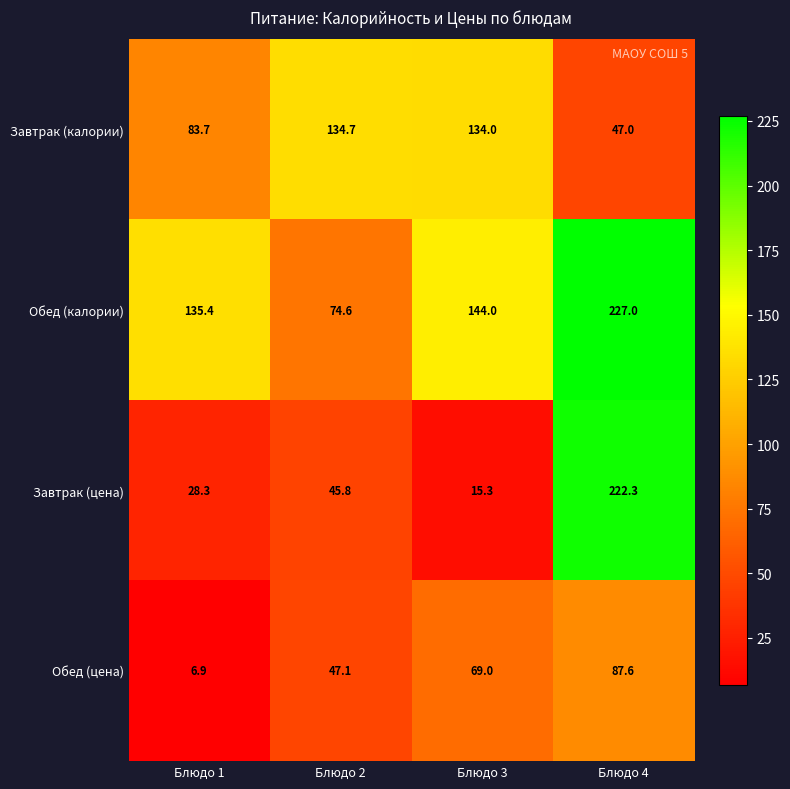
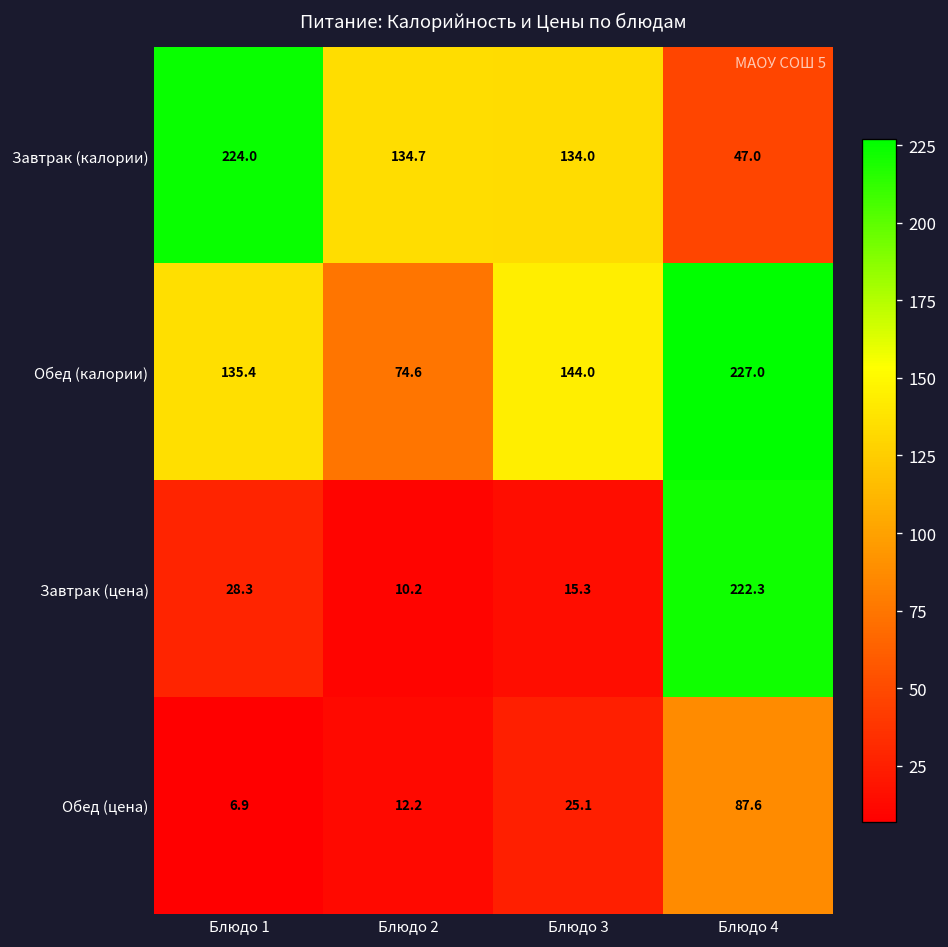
Завтрак (калории), Блюдо 1: 83.7 -> 224.0
Завтрак (цена), Блюдо 2: 45.8 -> 10.2
Обед (цена), Блюдо 2: 47.1 -> 12.2
Обед (цена), Блюдо 3: 69.0 -> 25.1
